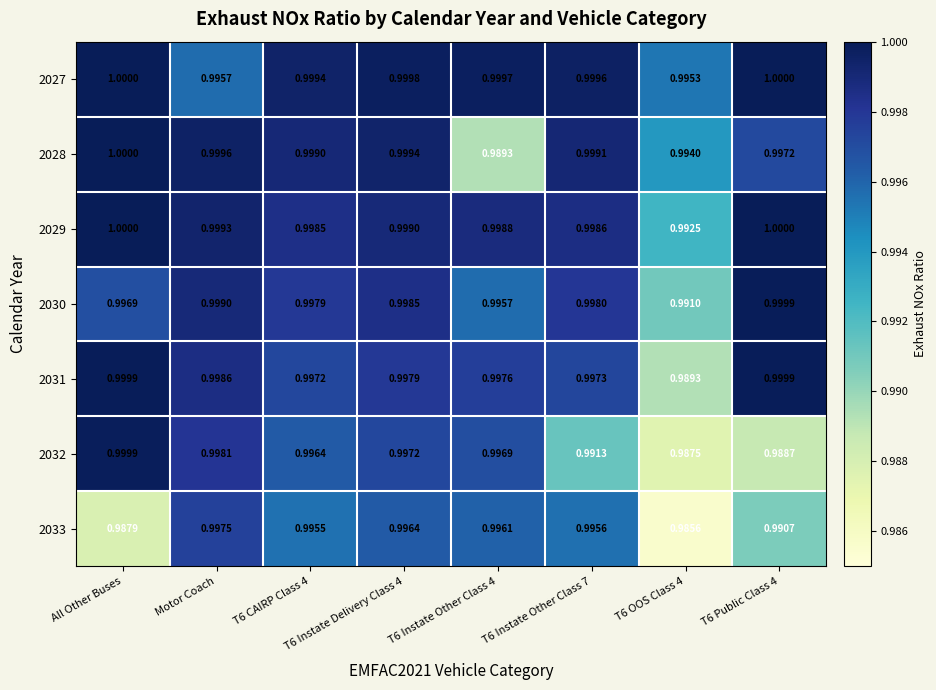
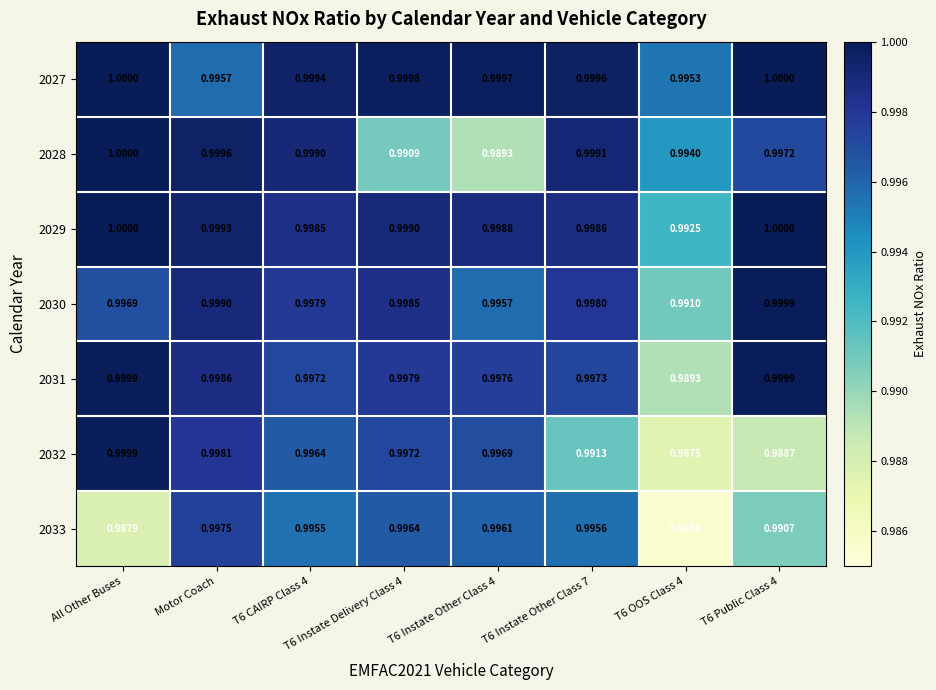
2028, T6 Instate Delivery Class 4: 0.9994 -> 0.9909
